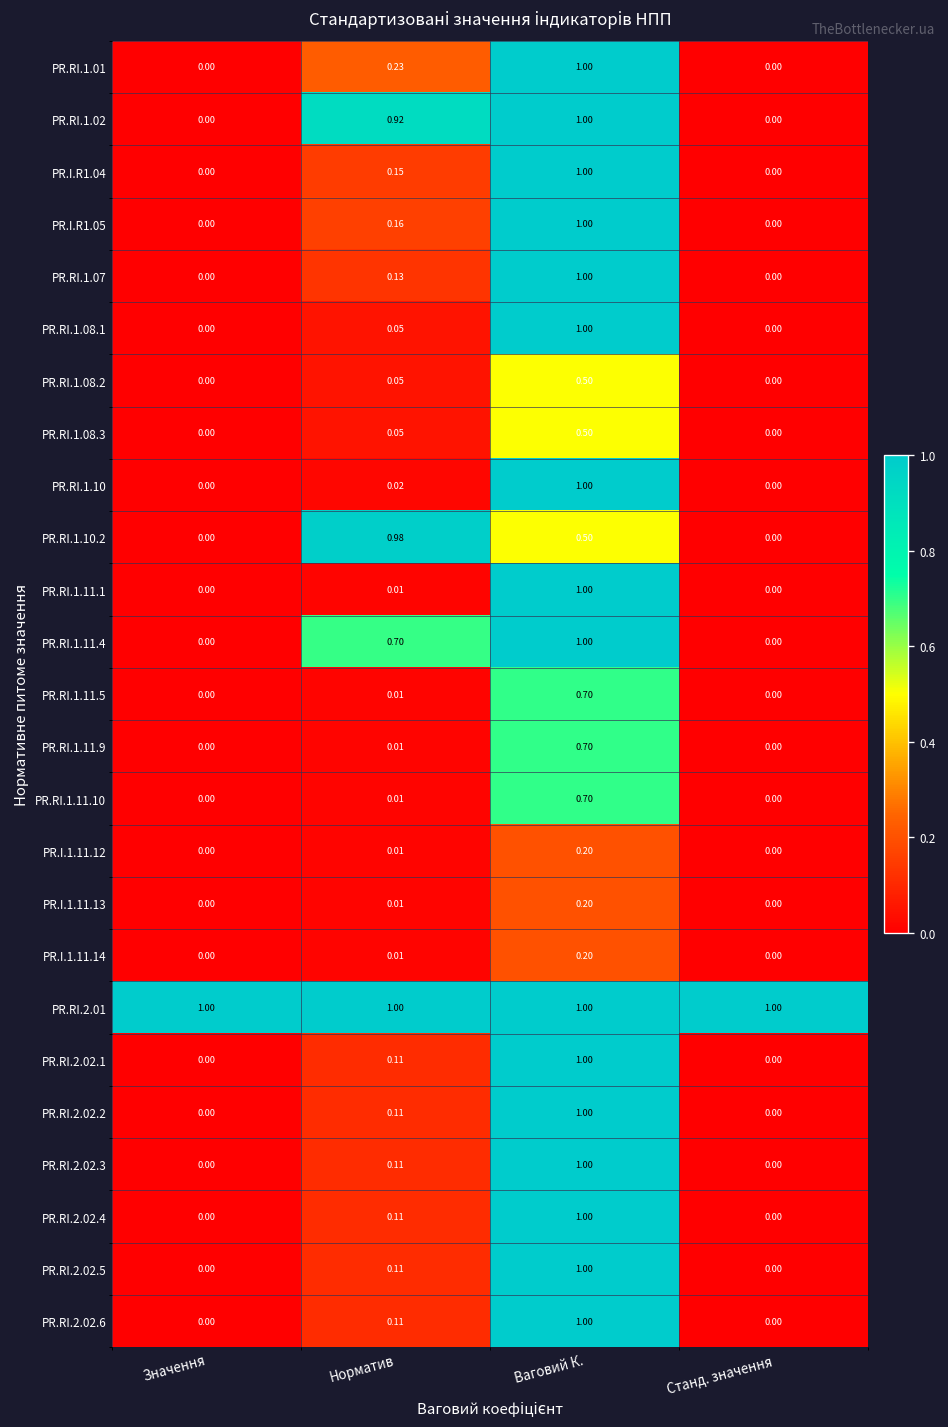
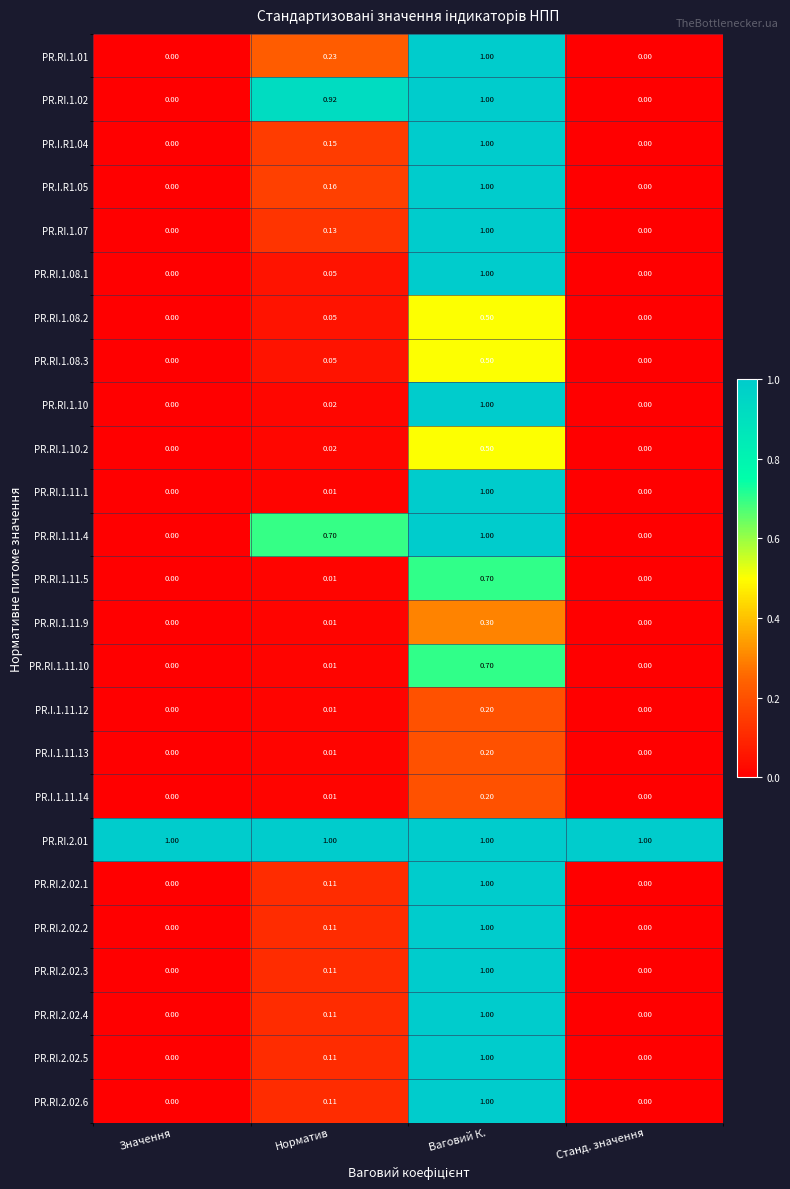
PR.RI.1.10.2, Норматив: 0.98 -> 0.02
PR.RI.1.11.9, Ваговий К.: 0.70 -> 0.30
